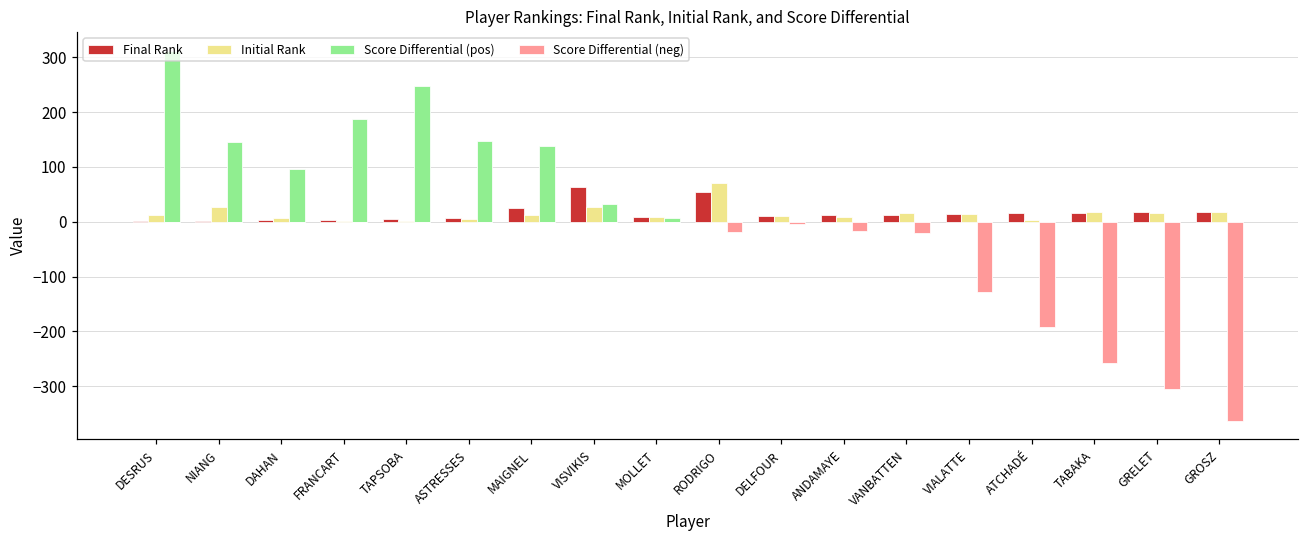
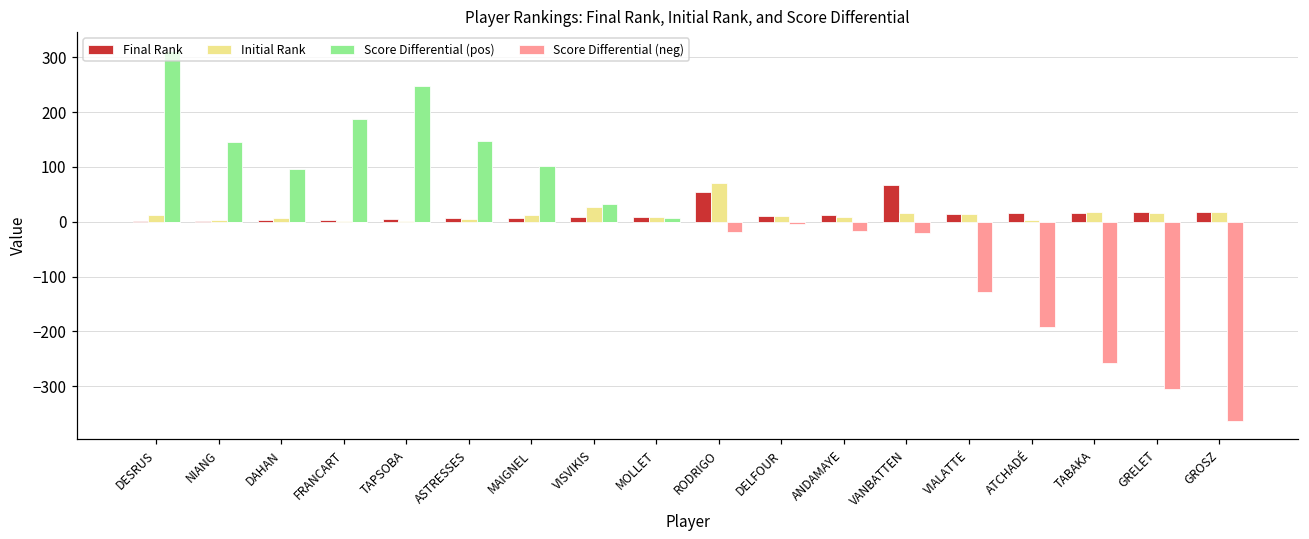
Initial Rank, NIANG: 30 -> 0
Final Rank, MAIGNEL: 30 -> 10
Score Differential (pos), MAIGNEL: 140 -> 100
Final Rank, VISVIKIS: 60 -> 10
Final Rank, VANBATTEN: 10 -> 70
